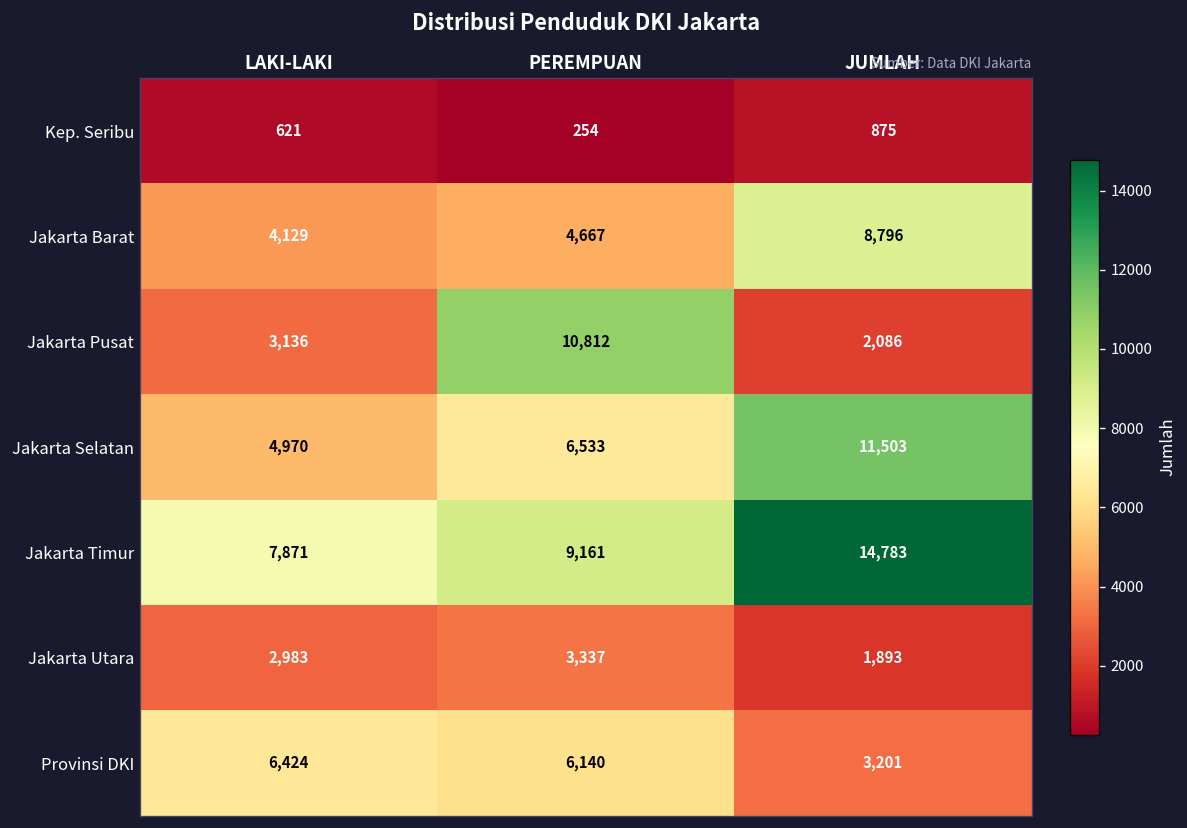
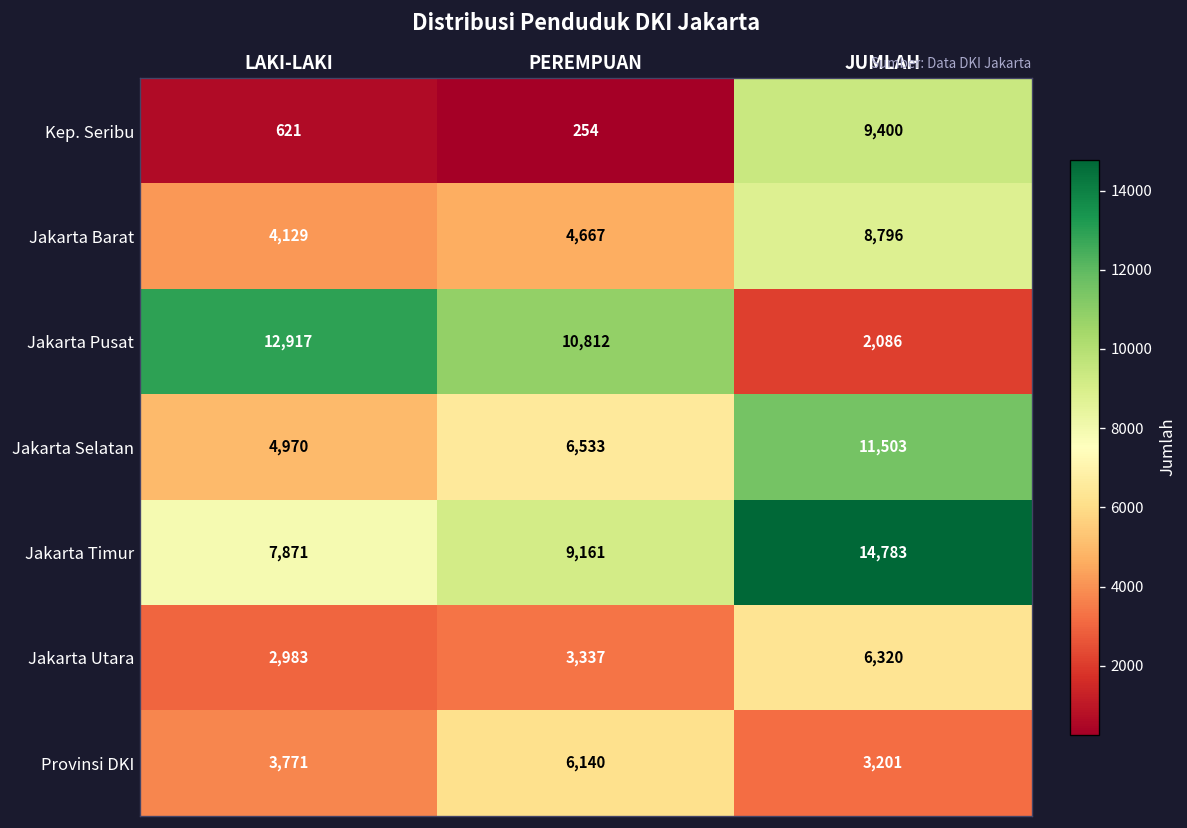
Kep. Seribu, JUMLAH: 875 -> 9,400
Jakarta Pusat, LAKI-LAKI: 3,136 -> 12,917
Jakarta Utara, JUMLAH: 1,893 -> 6,320
Provinsi DKI, LAKI-LAKI: 6,424 -> 3,771
